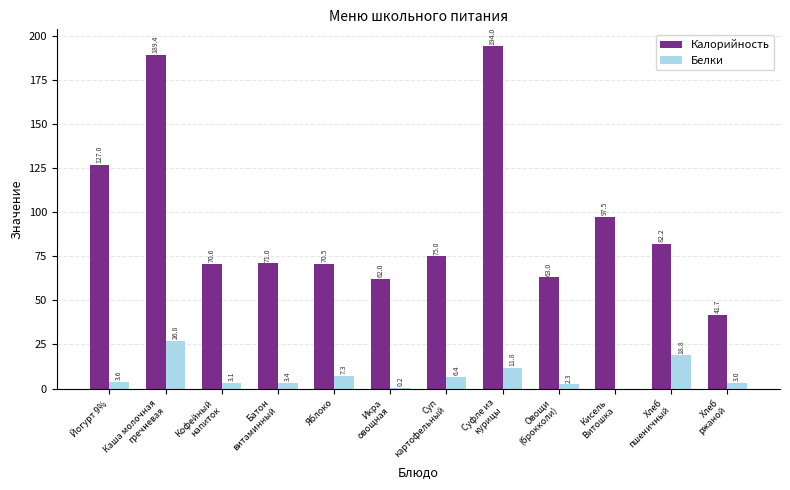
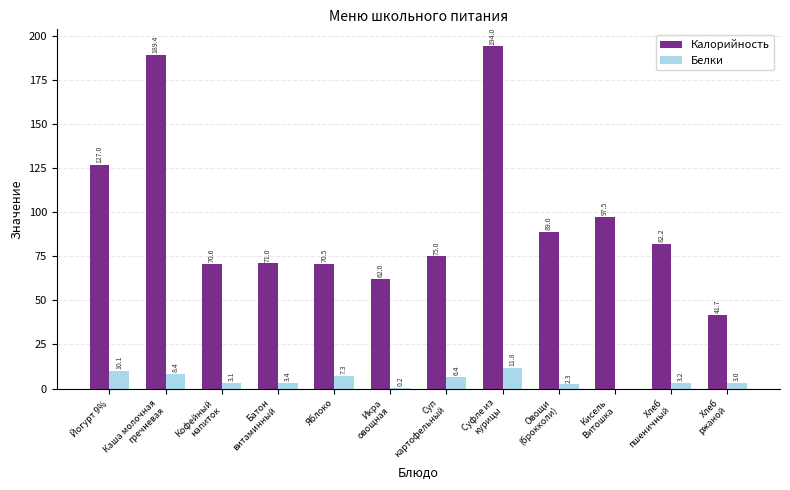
Белки, Йогурт 9%: 3.6 -> 10.1
Белки, Каша молочная гречневая: 26.8 -> 8.4
Калорийность, Овощи (брокколи): 63.0 -> 89.0
Белки, Хлеб пшеничный: 18.8 -> 3.2
